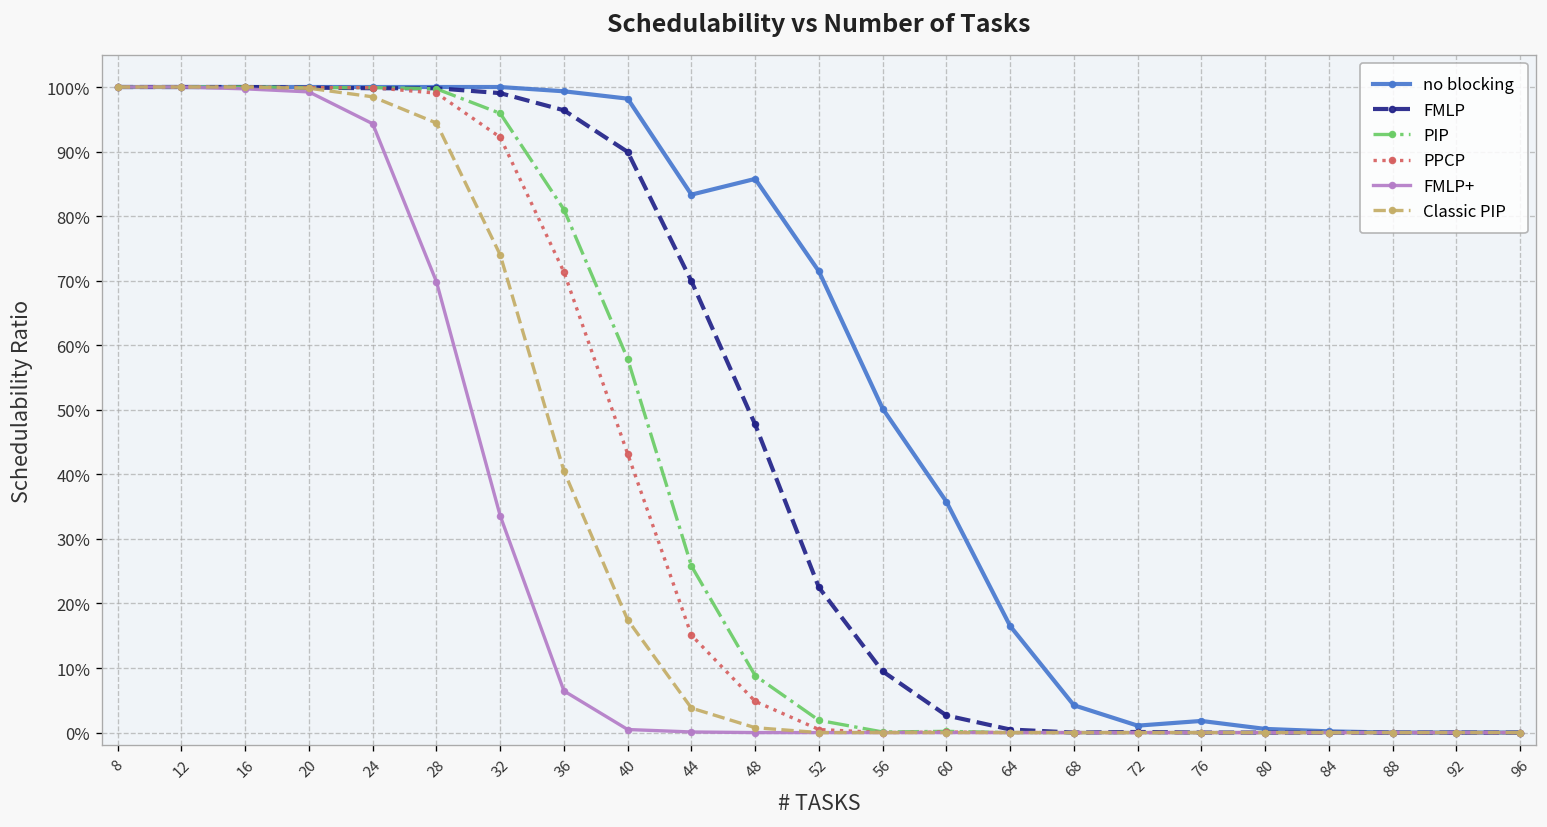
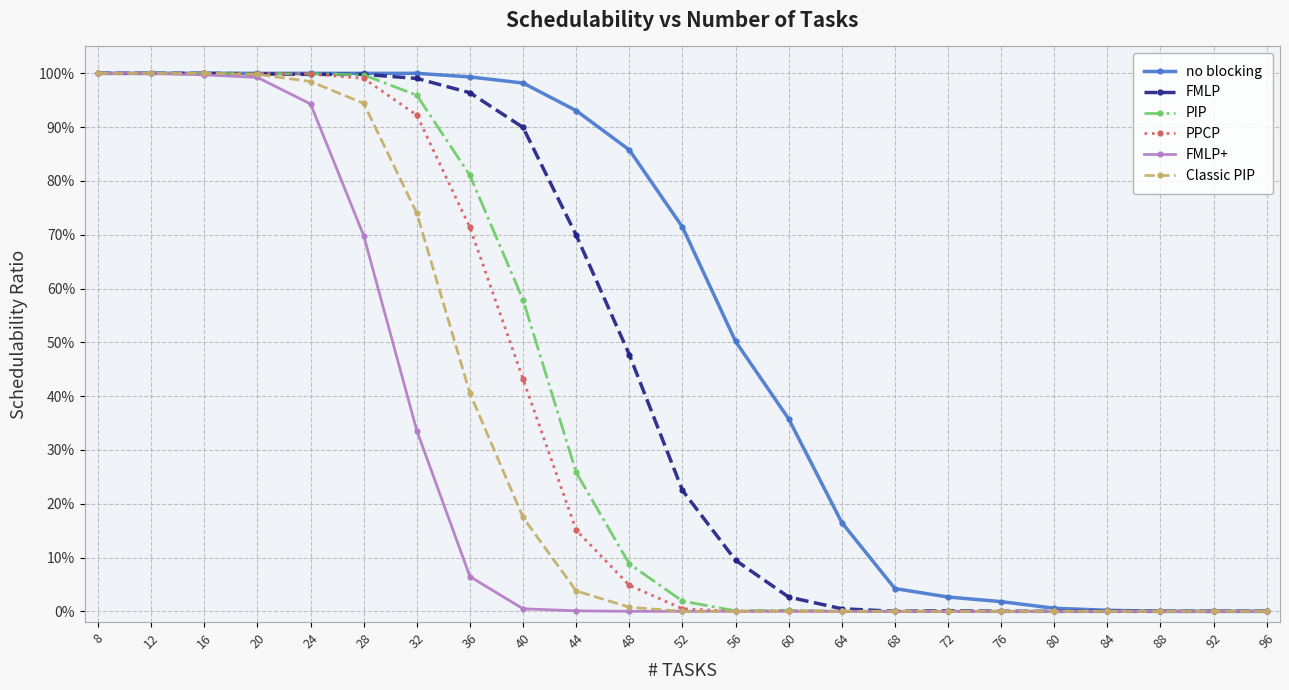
no blocking, 44: 83% -> 93%
no blocking, 72: 1% -> 3%
